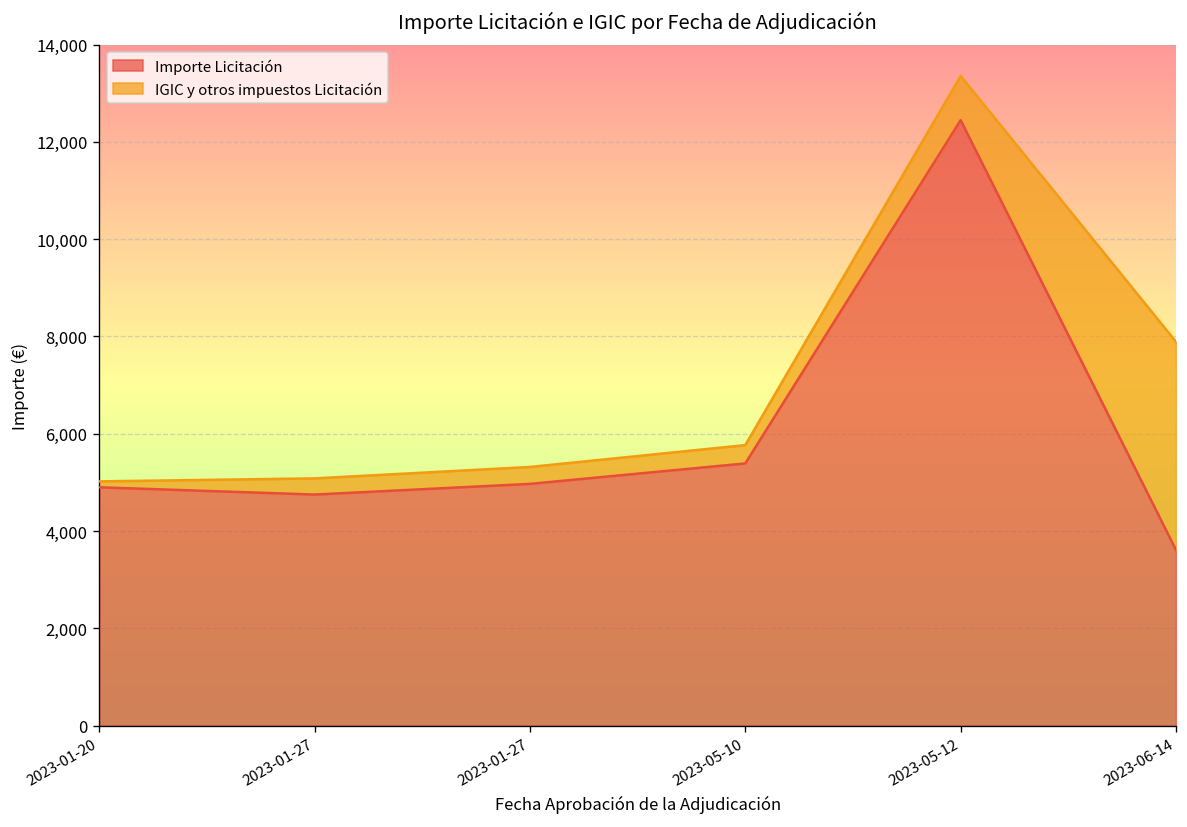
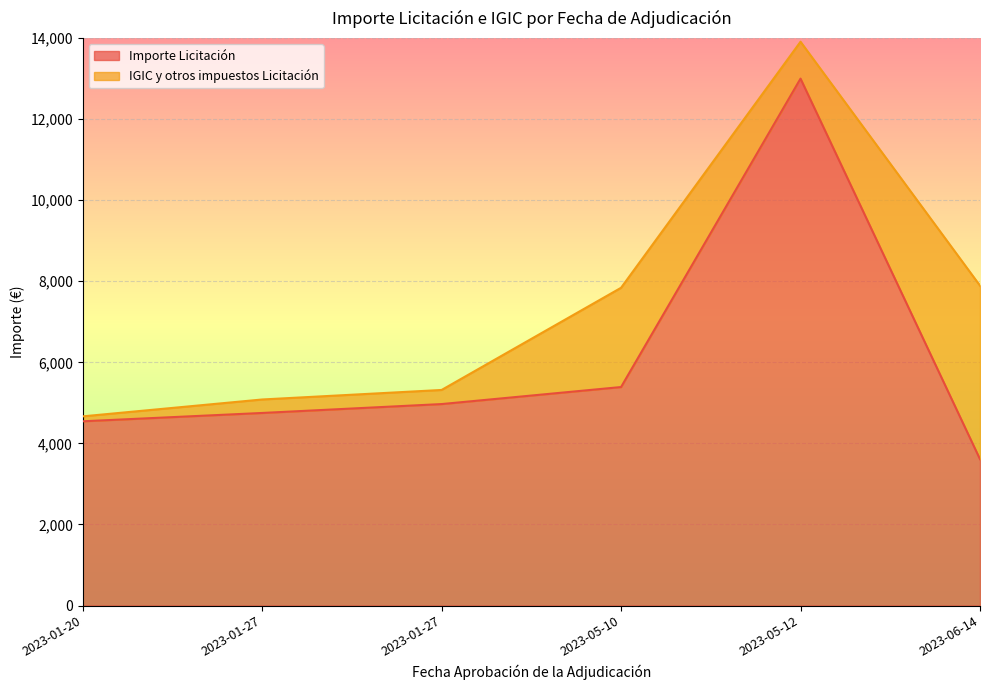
Importe Licitación, 2023-01-20: 4,900 -> 4,500
IGIC y otros impuestos Licitación, 2023-05-10: 400 -> 2,400
Importe Licitación, 2023-05-12: 12,400 -> 13,000
